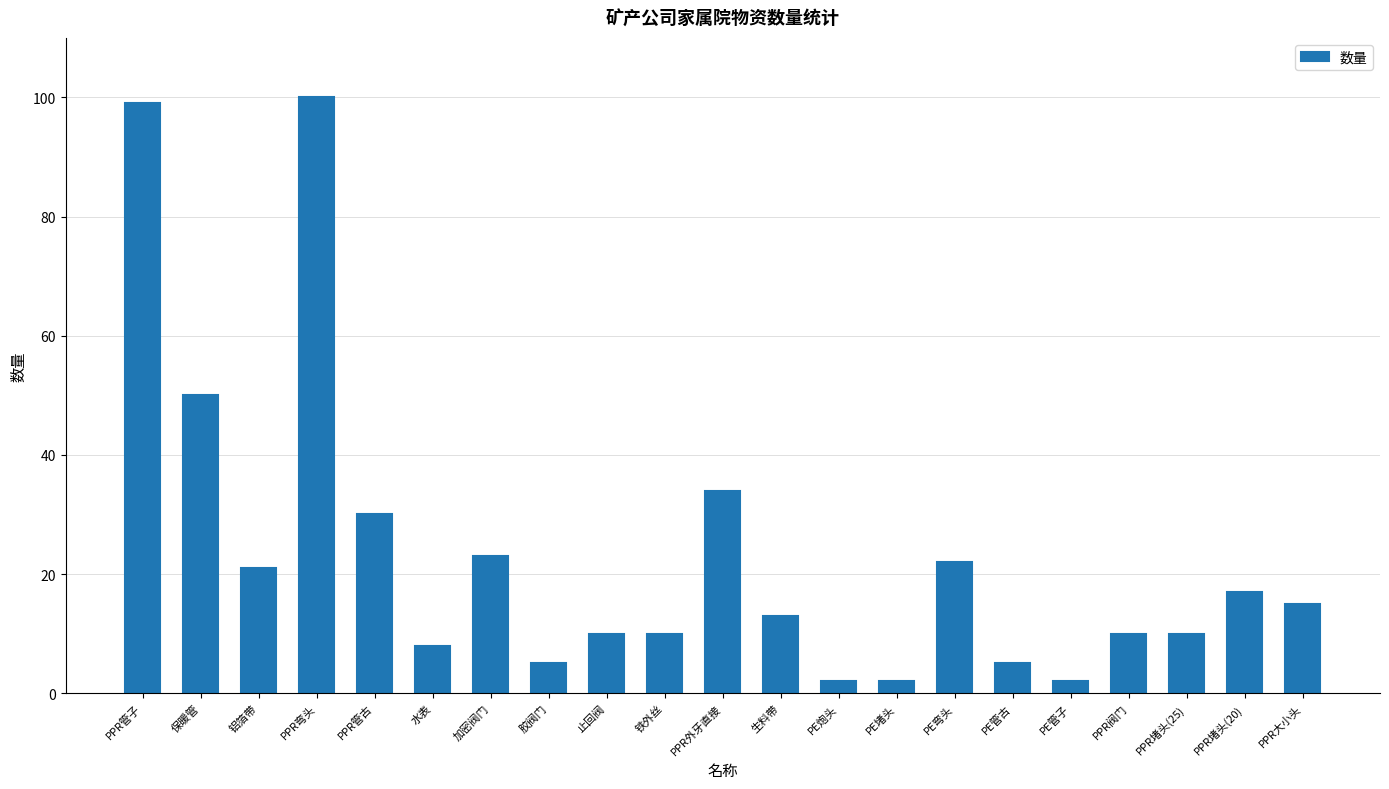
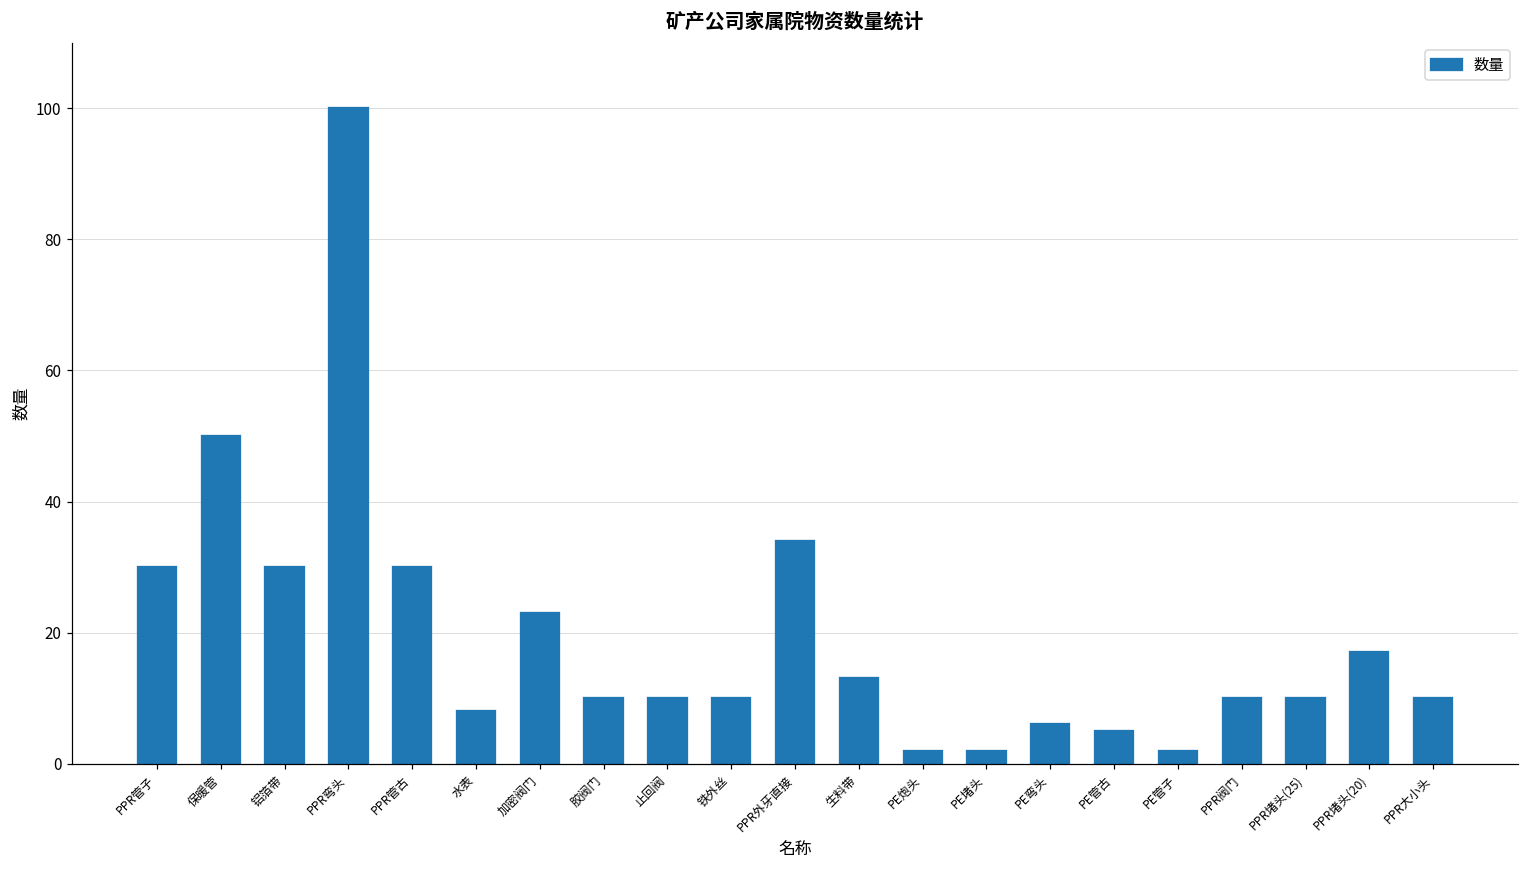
PPR管子: 99 -> 30
铝箔带: 21 -> 30
胶阀门: 5 -> 10
PE弯头: 22 -> 6
PPR大小头: 15 -> 10
